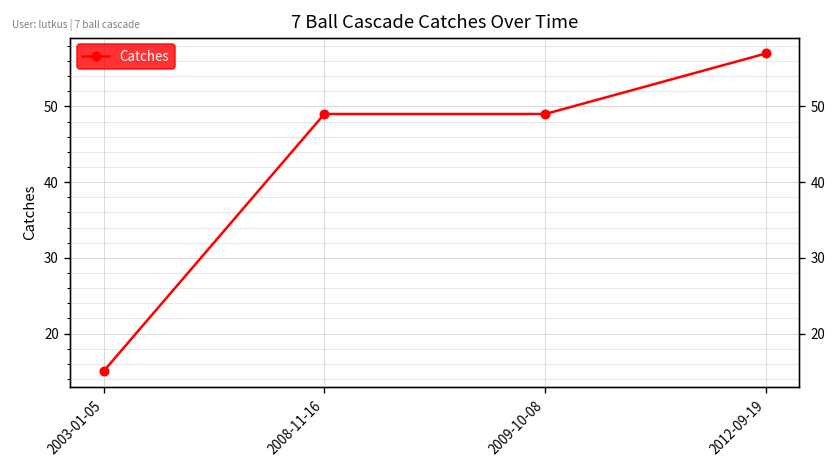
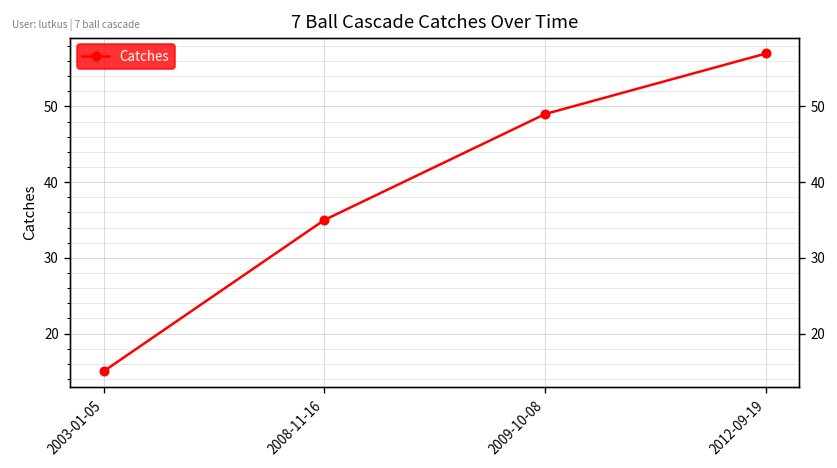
2008-11-16: 49 -> 35
